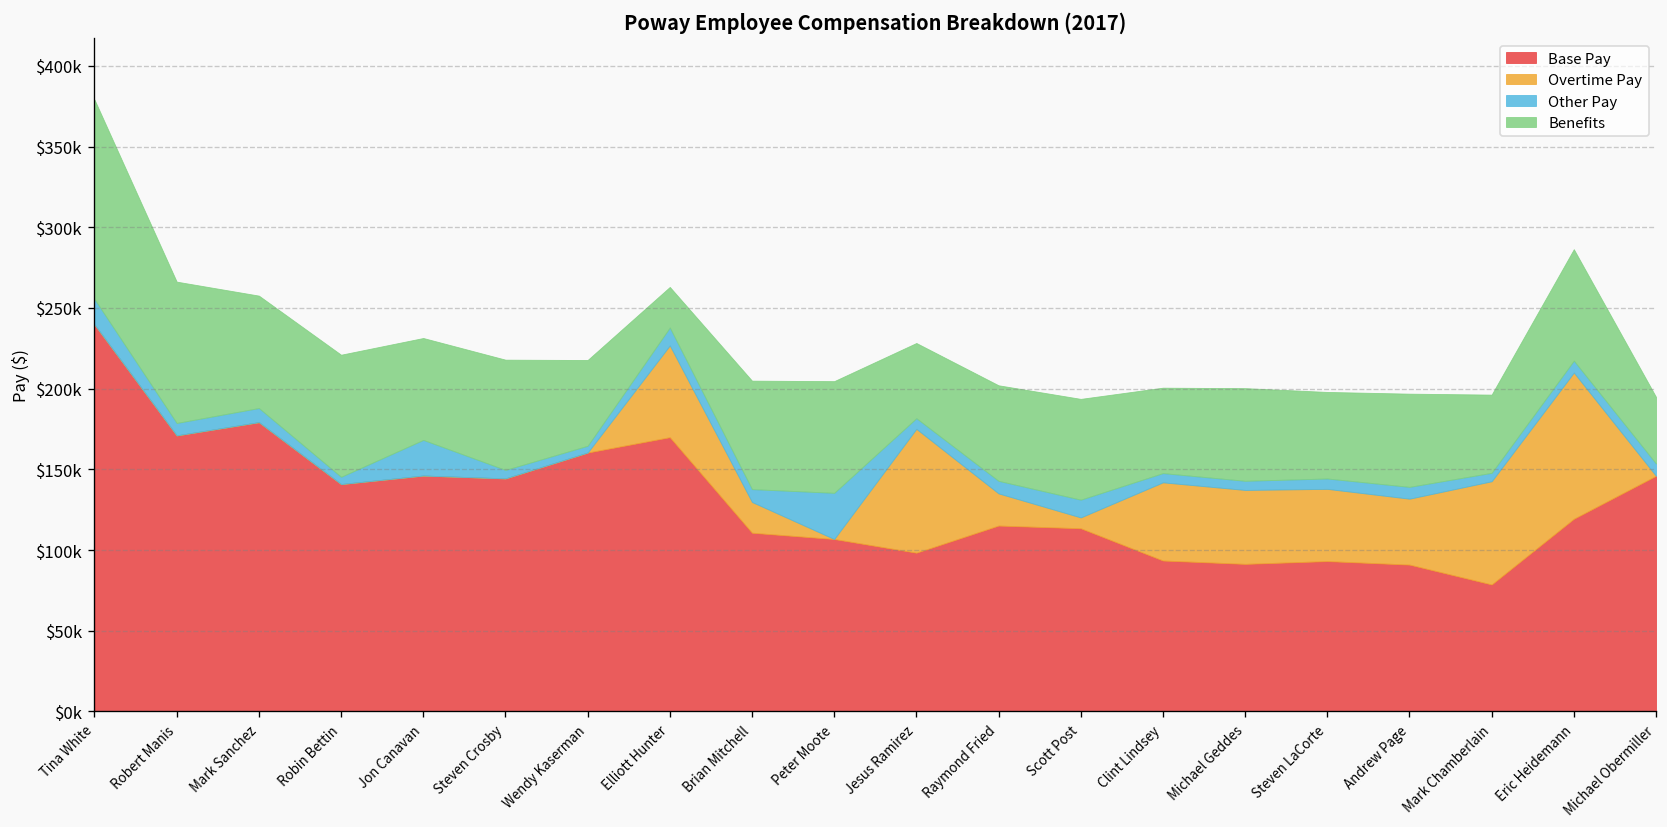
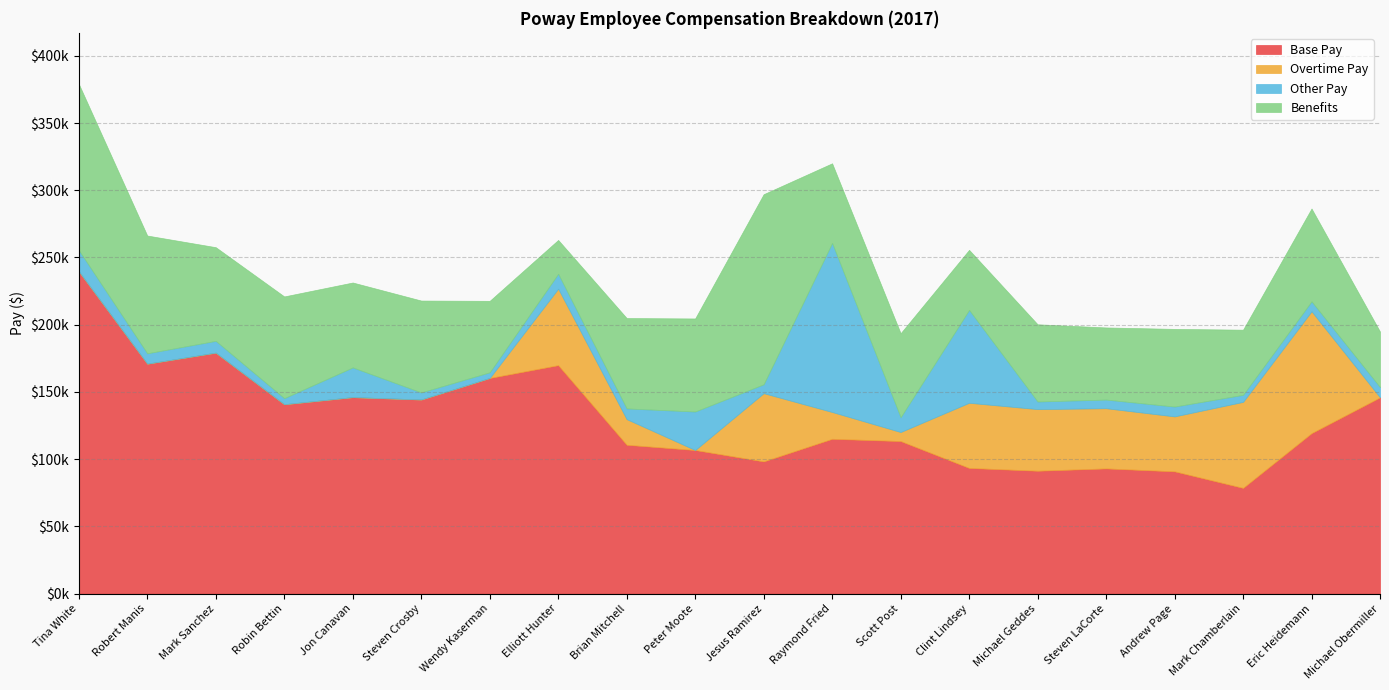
Overtime Pay, Jesus Ramirez: $77000 -> $51000
Benefits, Jesus Ramirez: $47000 -> $141000
Other Pay, Raymond Fried: $8000 -> $126000
Other Pay, Clint Lindsey: $6000 -> $69000
Benefits, Clint Lindsey: $53000 -> $45000
